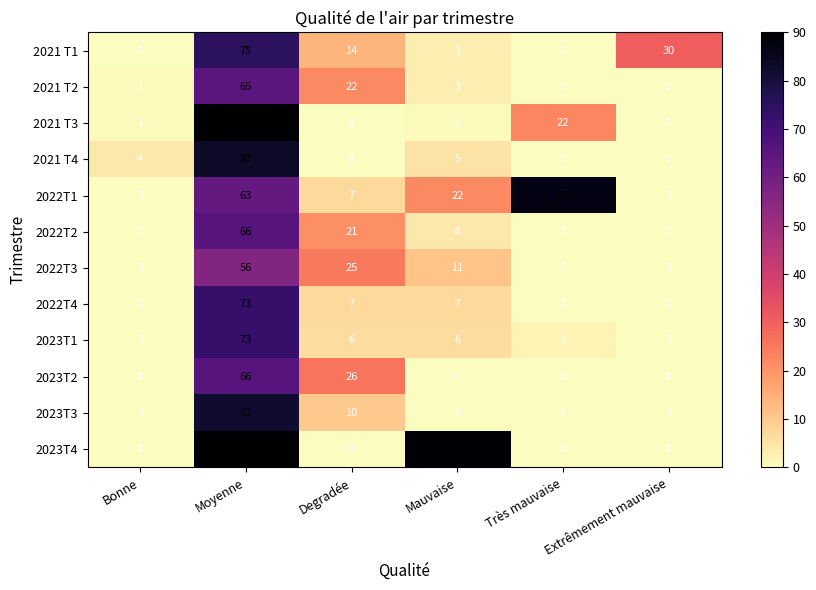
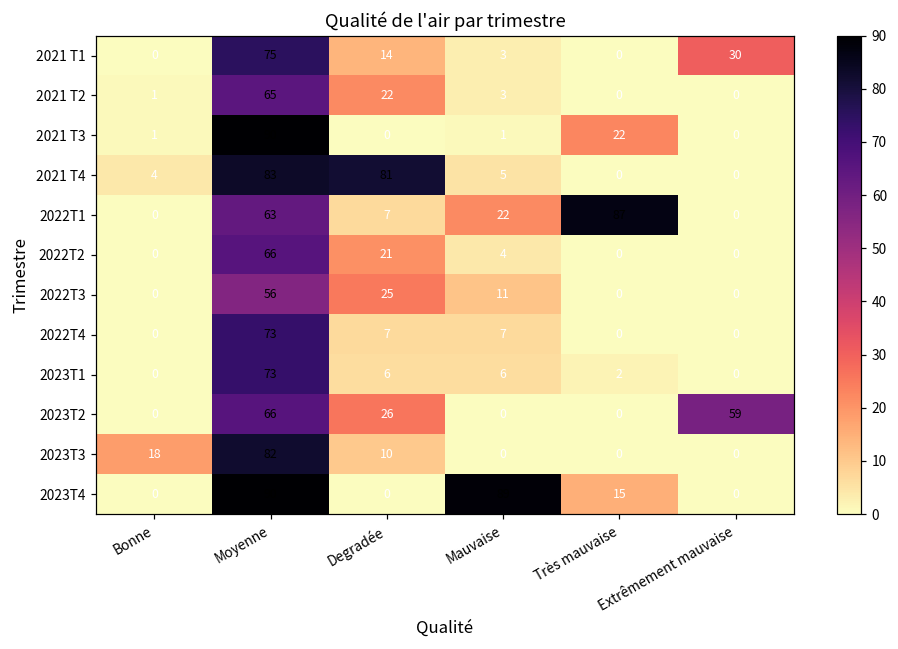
2021 T4, Degradée: 0 -> 81
2023T2, Extrêmement mauvaise: 0 -> 59
2023T3, Bonne: 0 -> 18
2023T4, Très mauvaise: 0 -> 15
